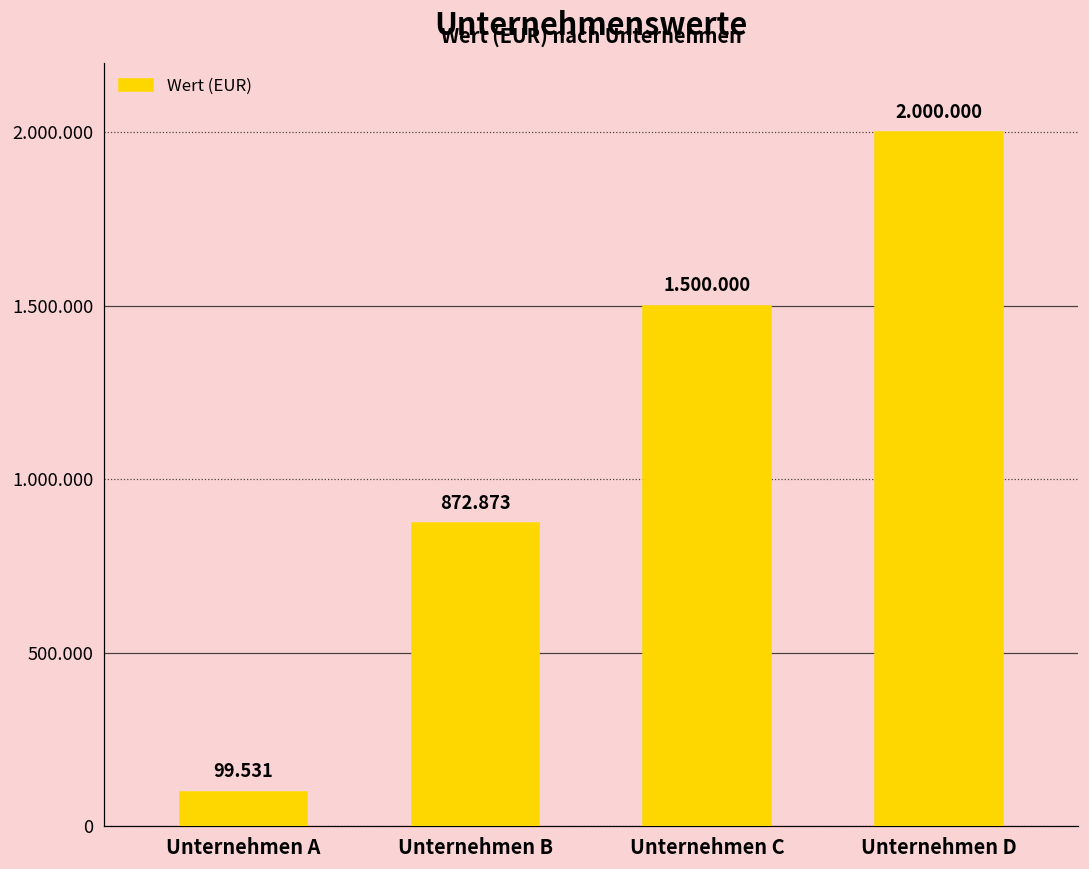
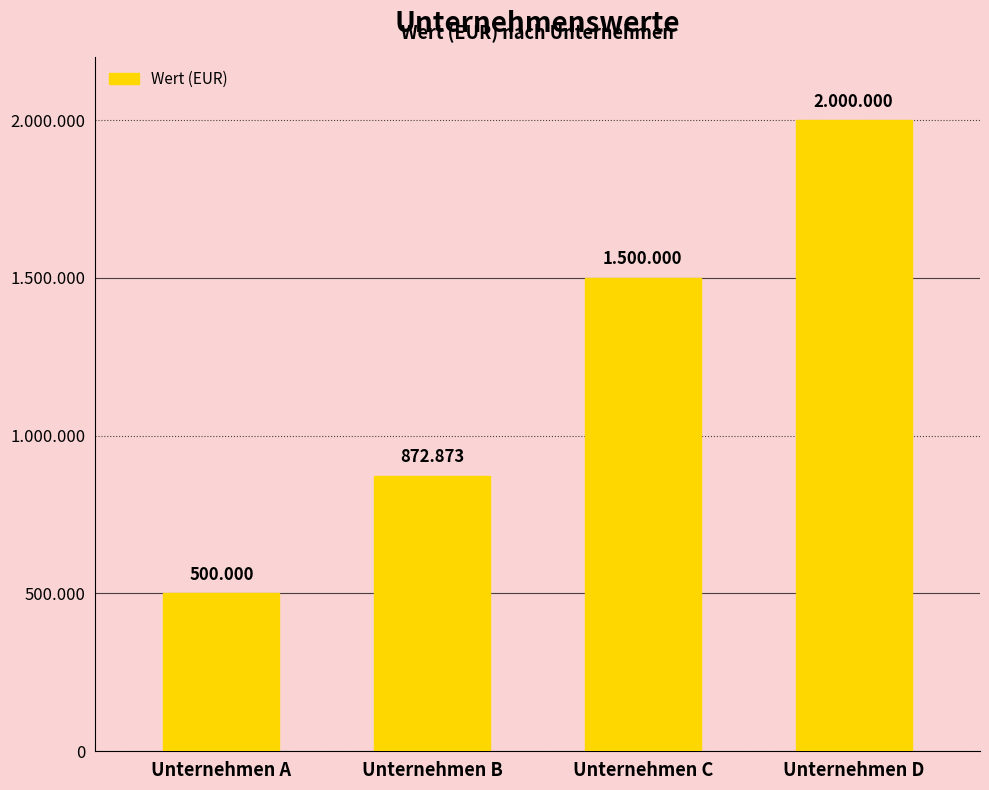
Unternehmen A: 99.531 -> 500.000
